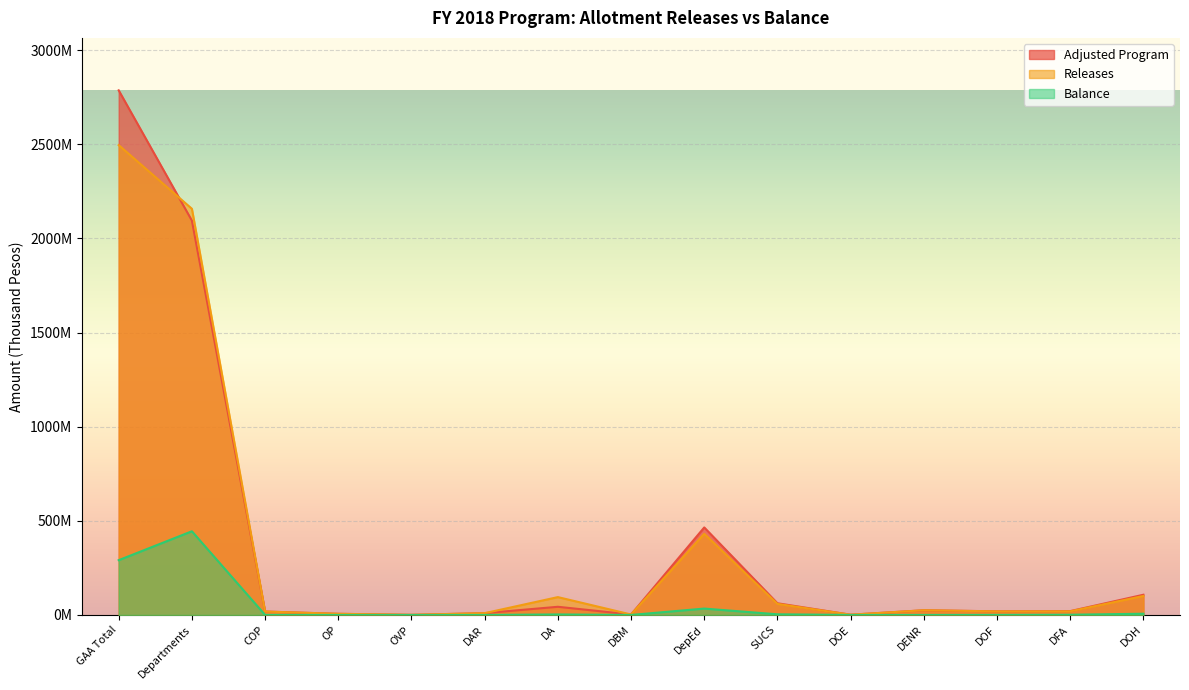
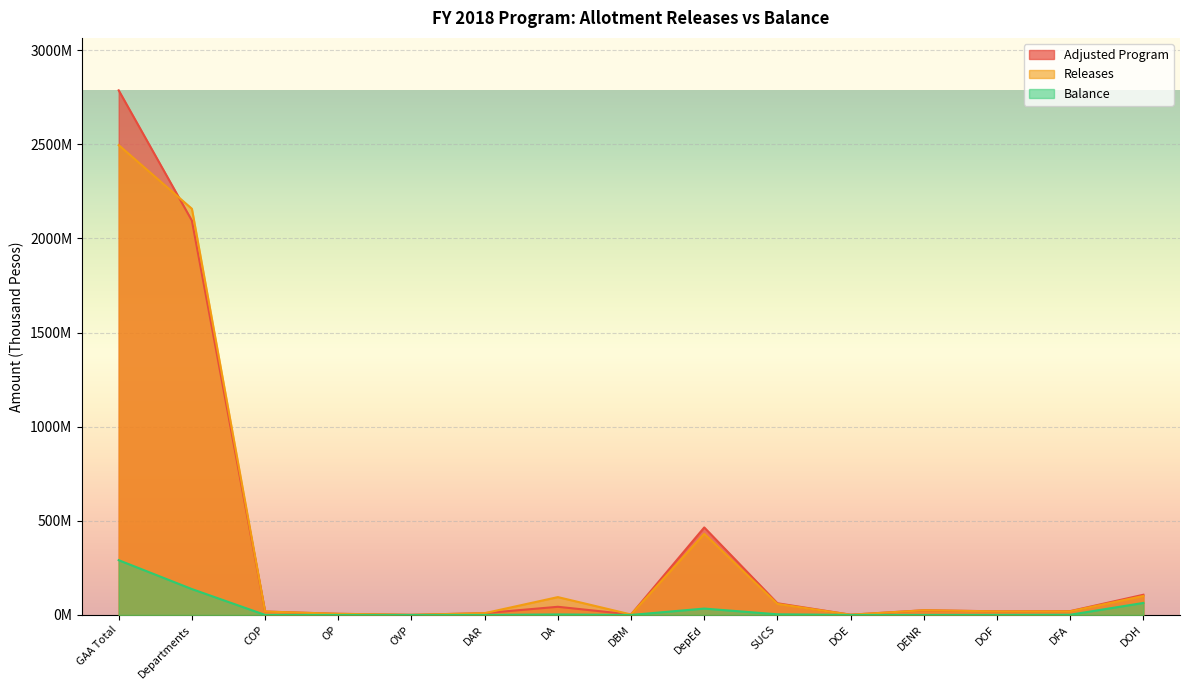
Balance, Departments: 440000000 -> 140000000
Balance, DOH: 10000000 -> 60000000
